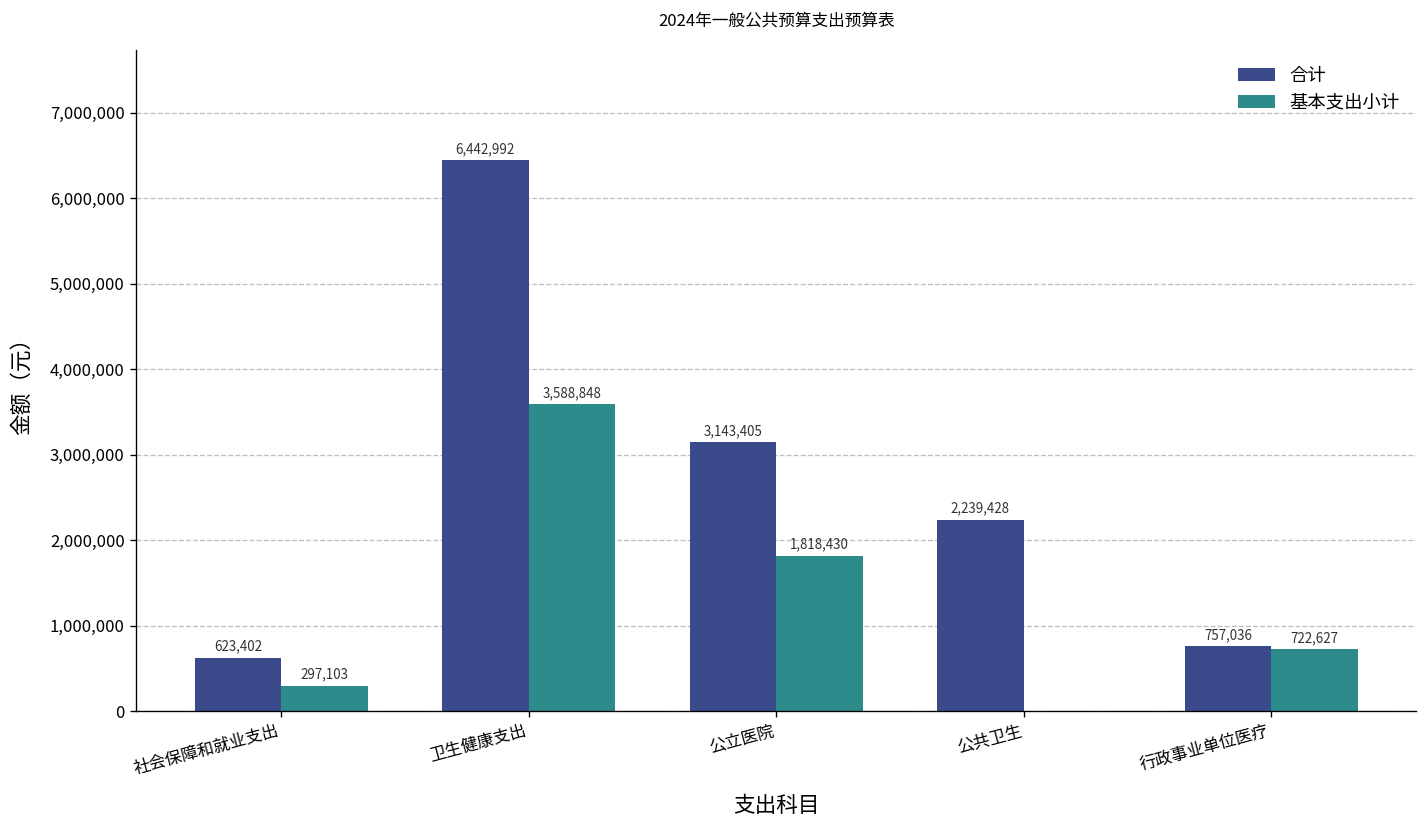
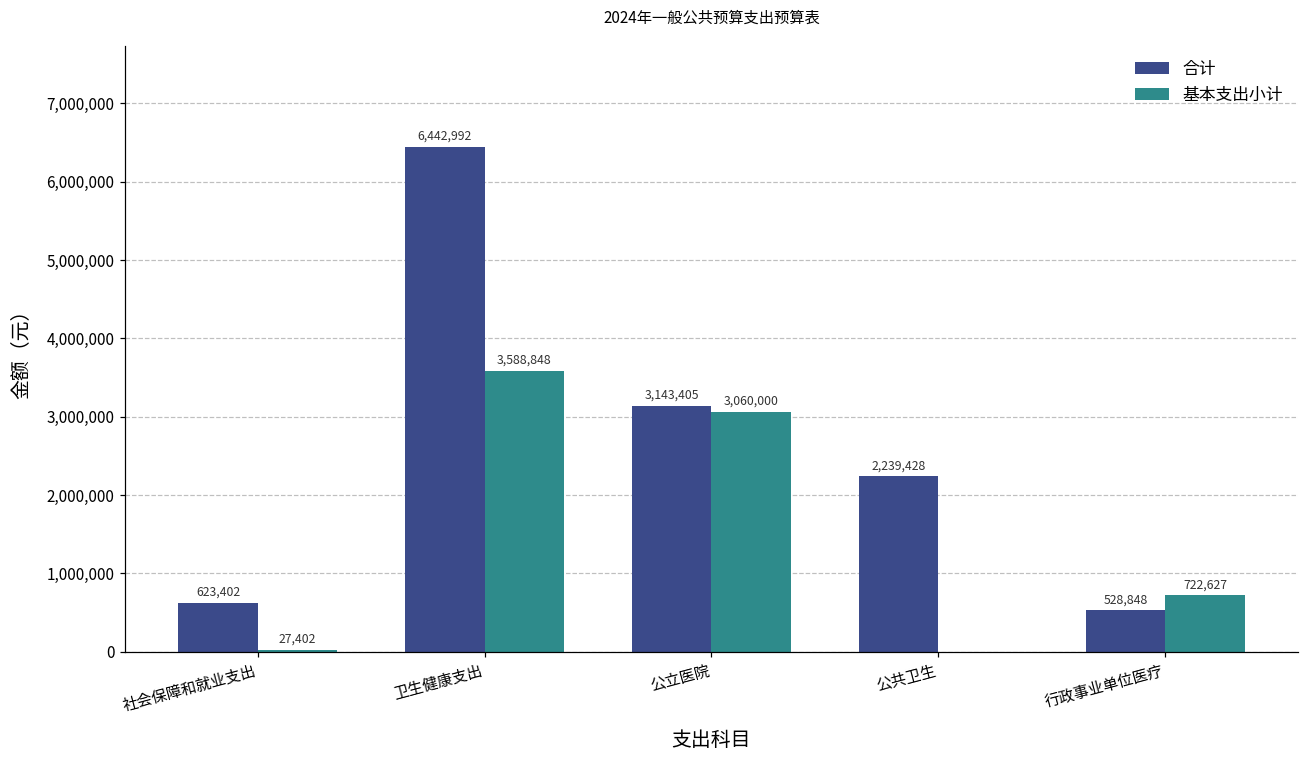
基本支出小计, 社会保障和就业支出: 297,103 -> 27,402
基本支出小计, 公立医院: 1,818,430 -> 3,060,000
合计, 行政事业单位医疗: 757,036 -> 528,848
